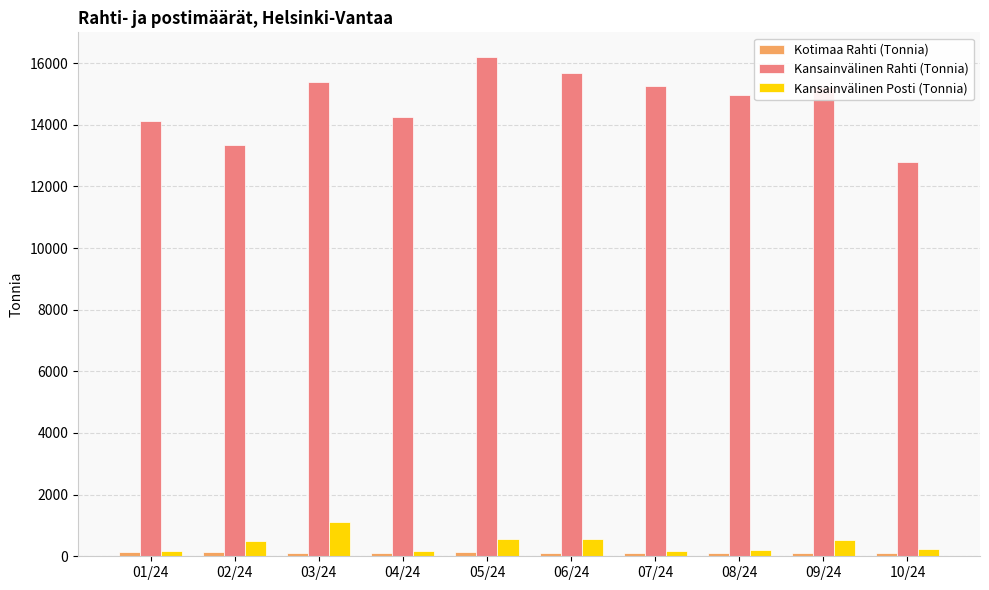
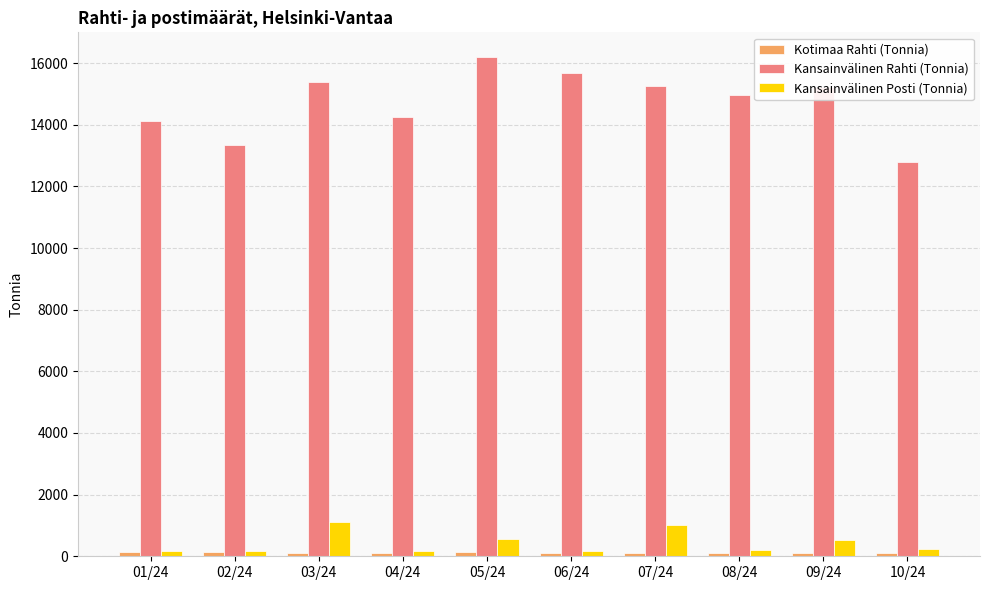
Kansainvälinen Posti (Tonnia), 02/24: 500 -> 200
Kansainvälinen Posti (Tonnia), 06/24: 500 -> 200
Kansainvälinen Posti (Tonnia), 07/24: 200 -> 1000
